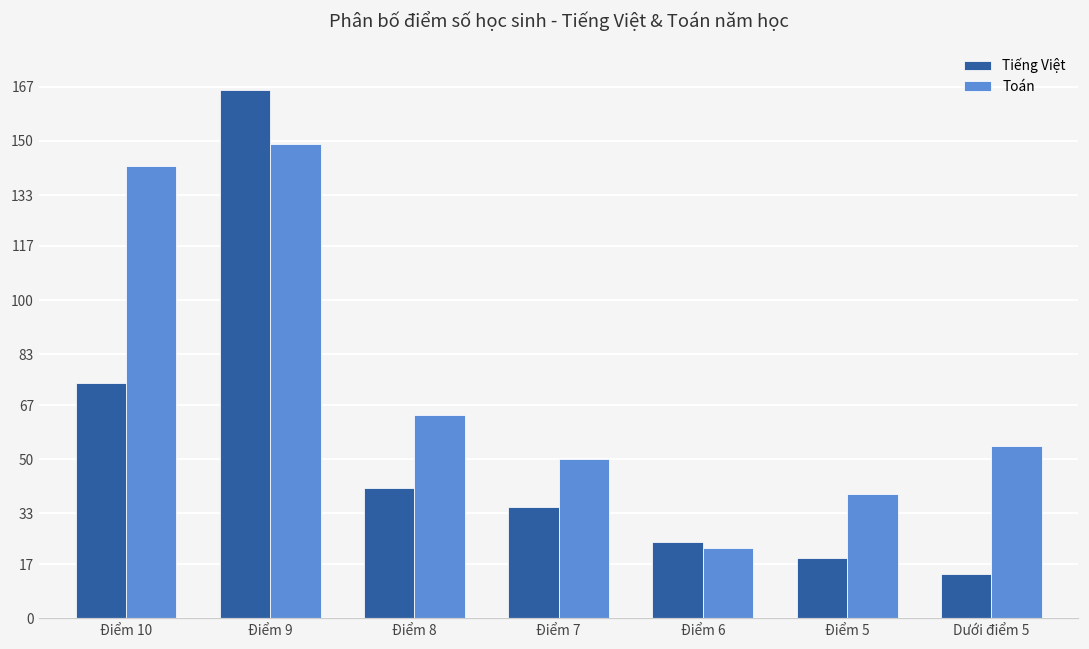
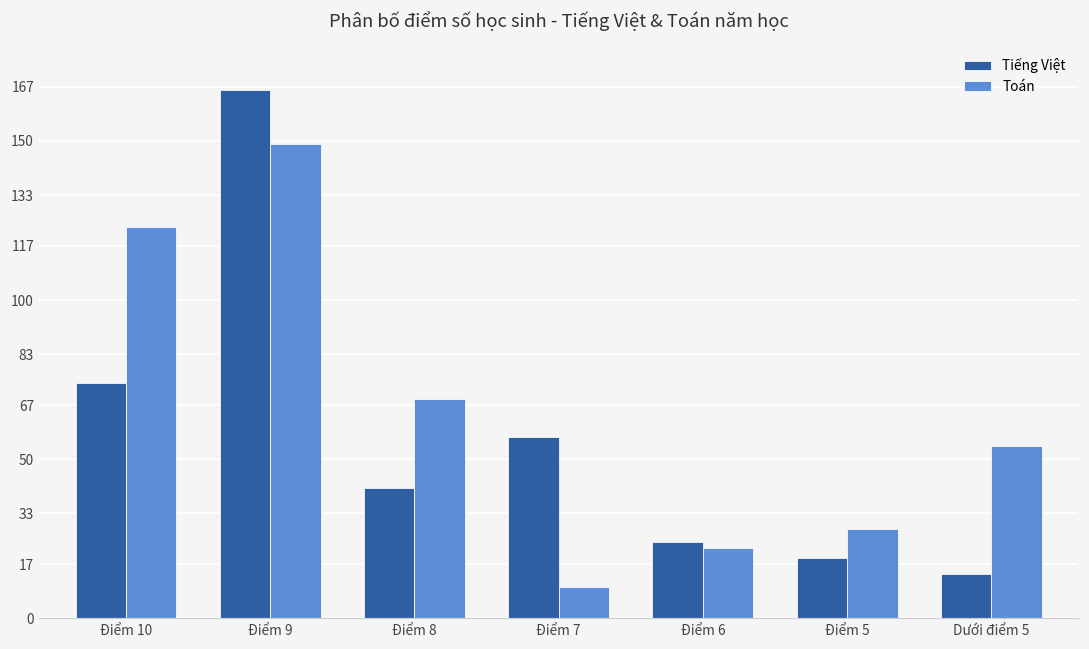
Toán, Điểm 10: 142 -> 123
Toán, Điểm 8: 64 -> 69
Tiếng Việt, Điểm 7: 35 -> 57
Toán, Điểm 7: 50 -> 10
Toán, Điểm 5: 39 -> 28
